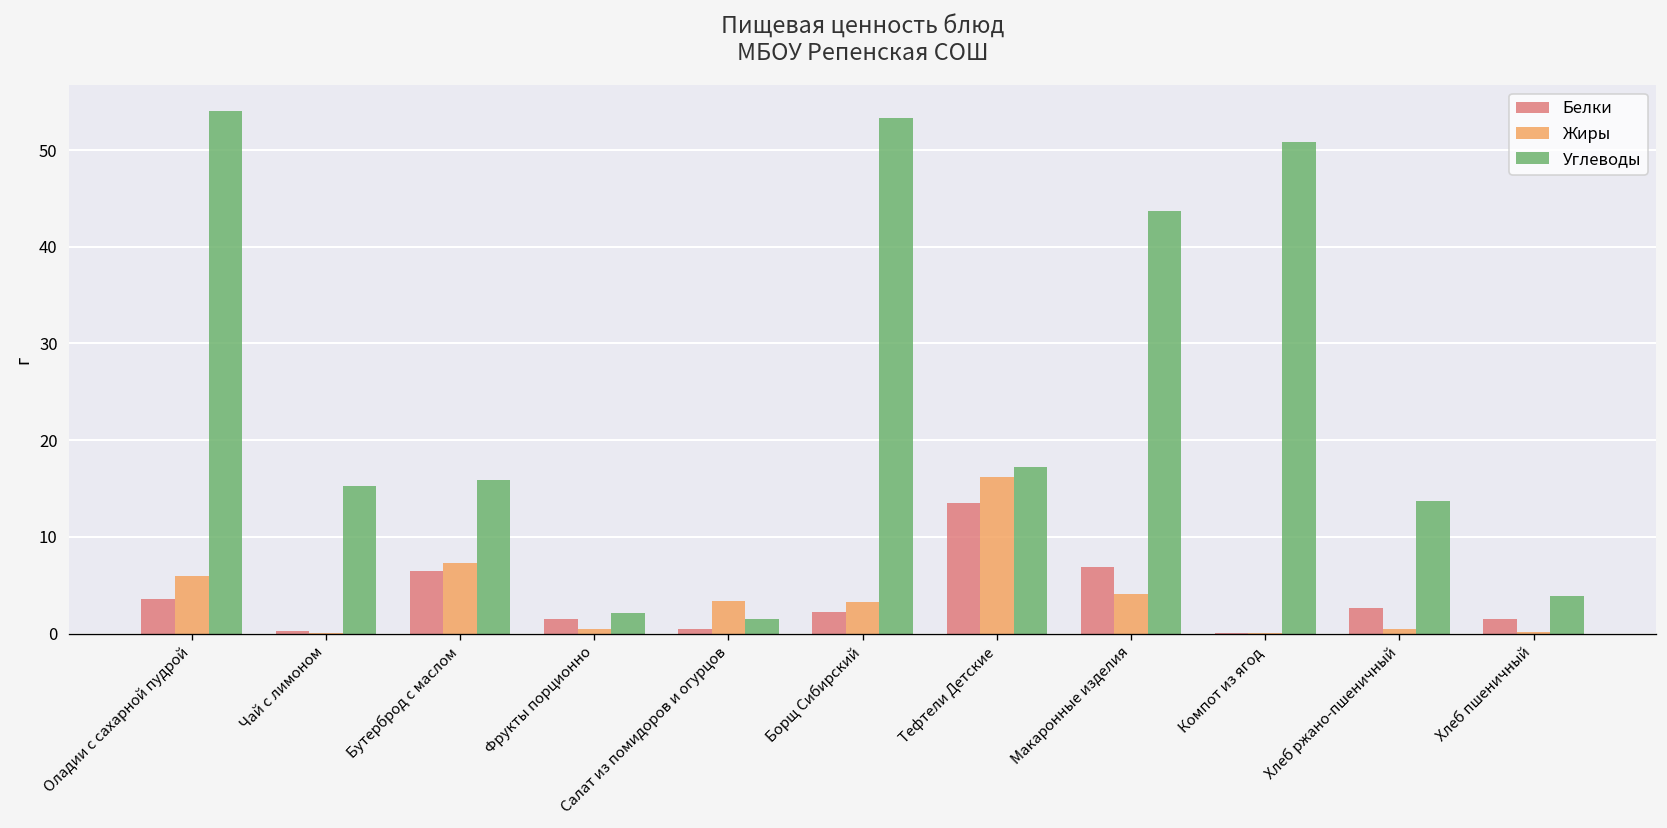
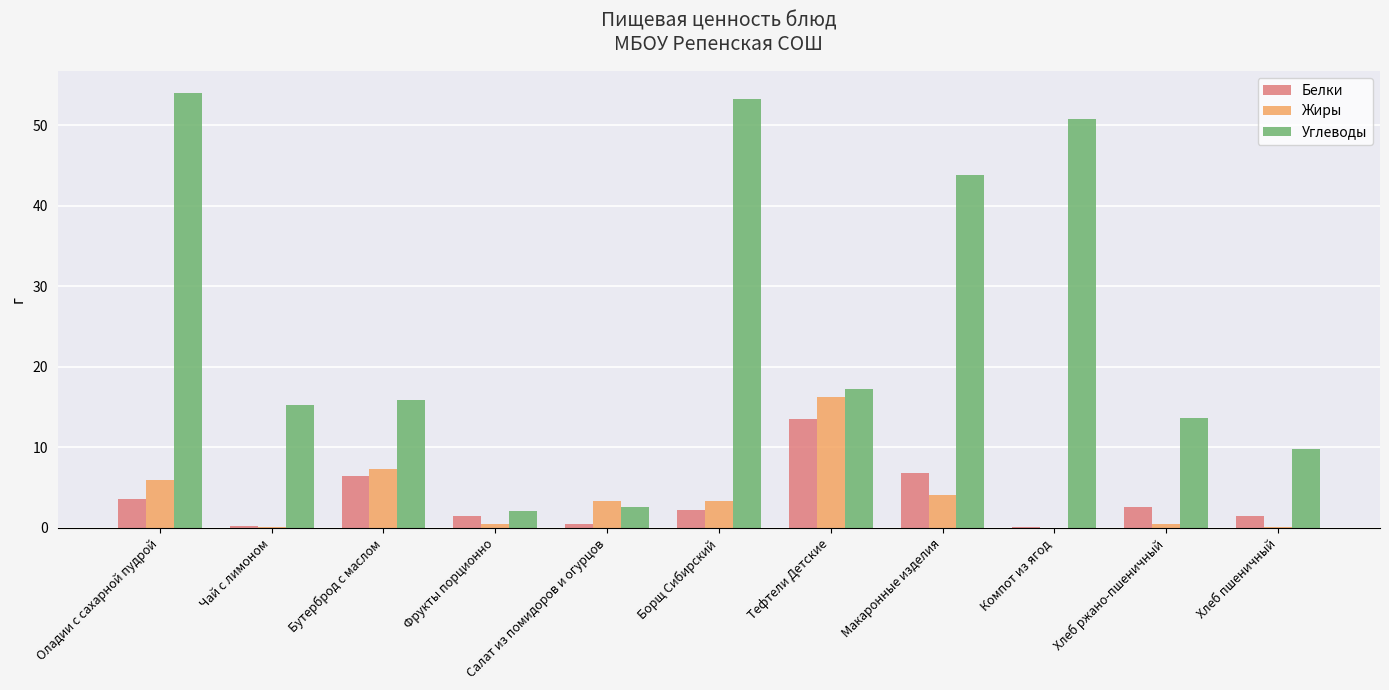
Углеводы, Салат из помидоров и огурцов: 1 -> 3
Углеводы, Хлеб пшеничный: 4 -> 10
